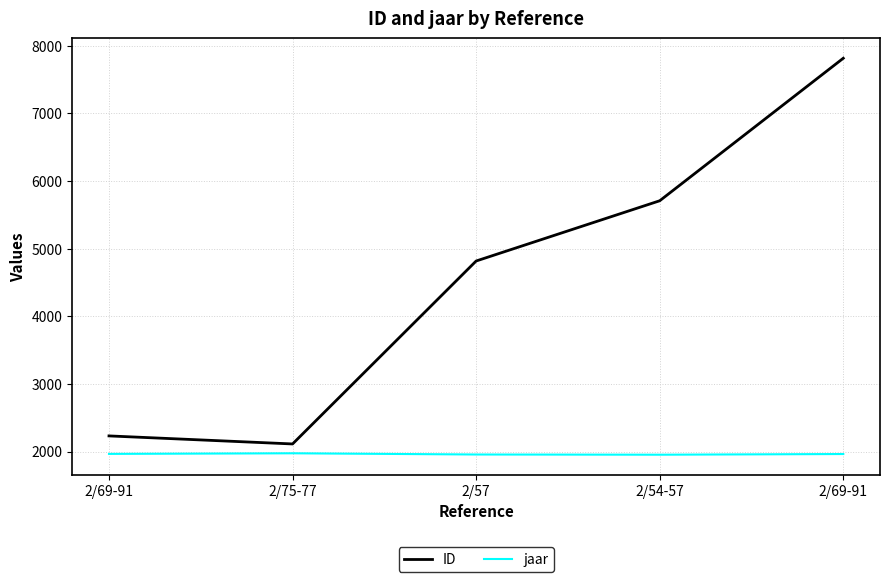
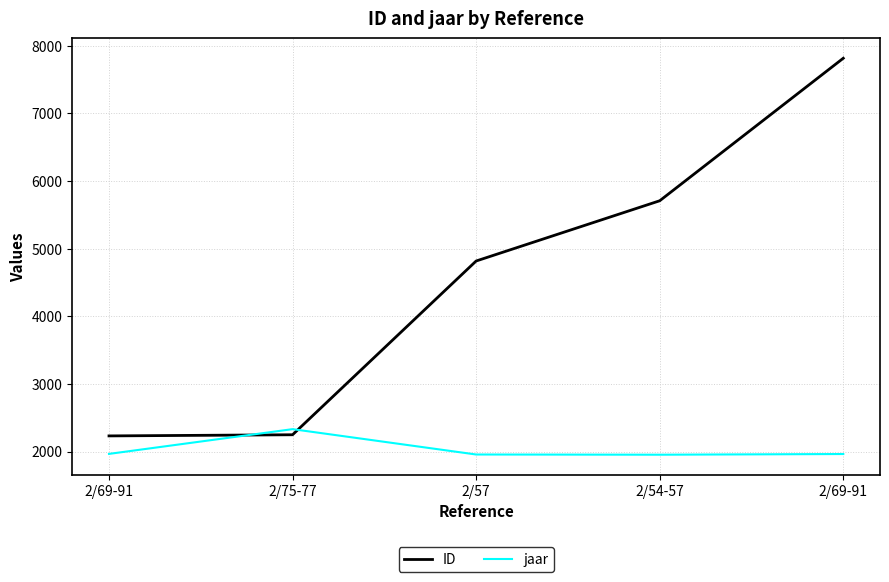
ID, 2/75-77: 2100 -> 2200
jaar, 2/75-77: 2000 -> 2300
